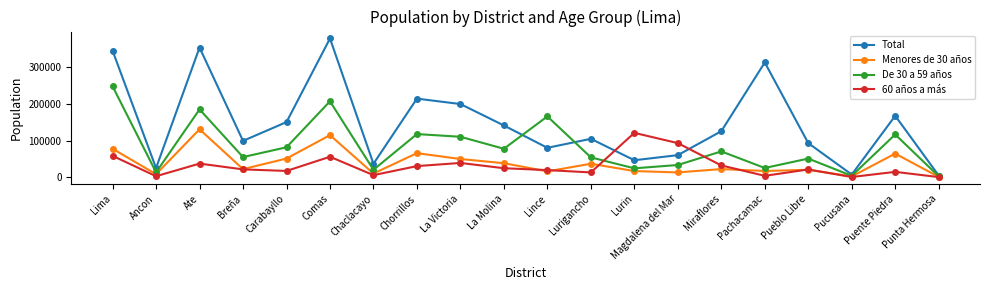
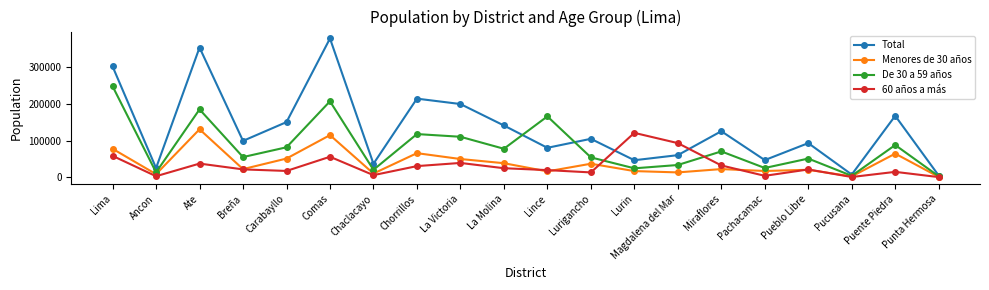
Total, Lima: 340000 -> 300000
Total, Pachacamac: 310000 -> 50000
De 30 a 59 años, Puente Piedra: 120000 -> 90000
